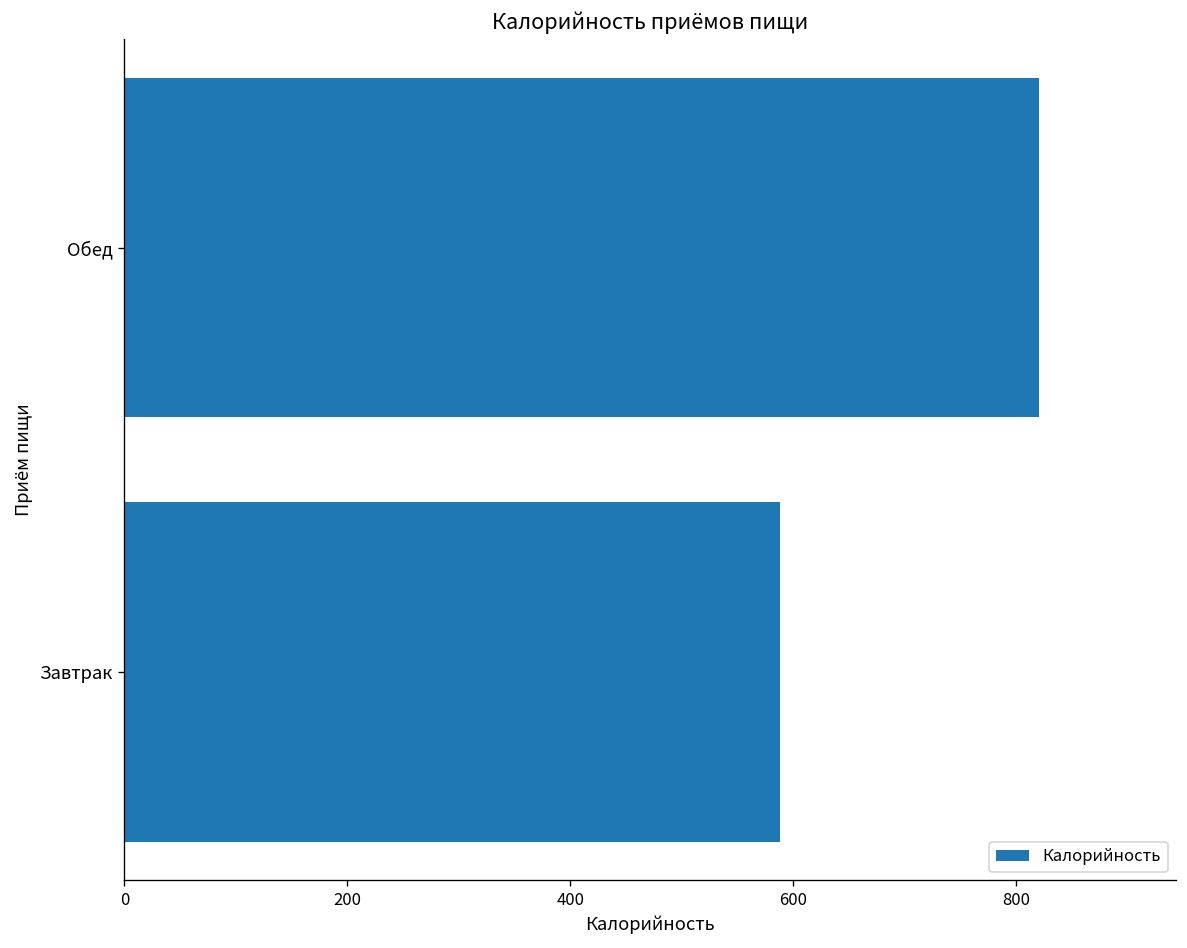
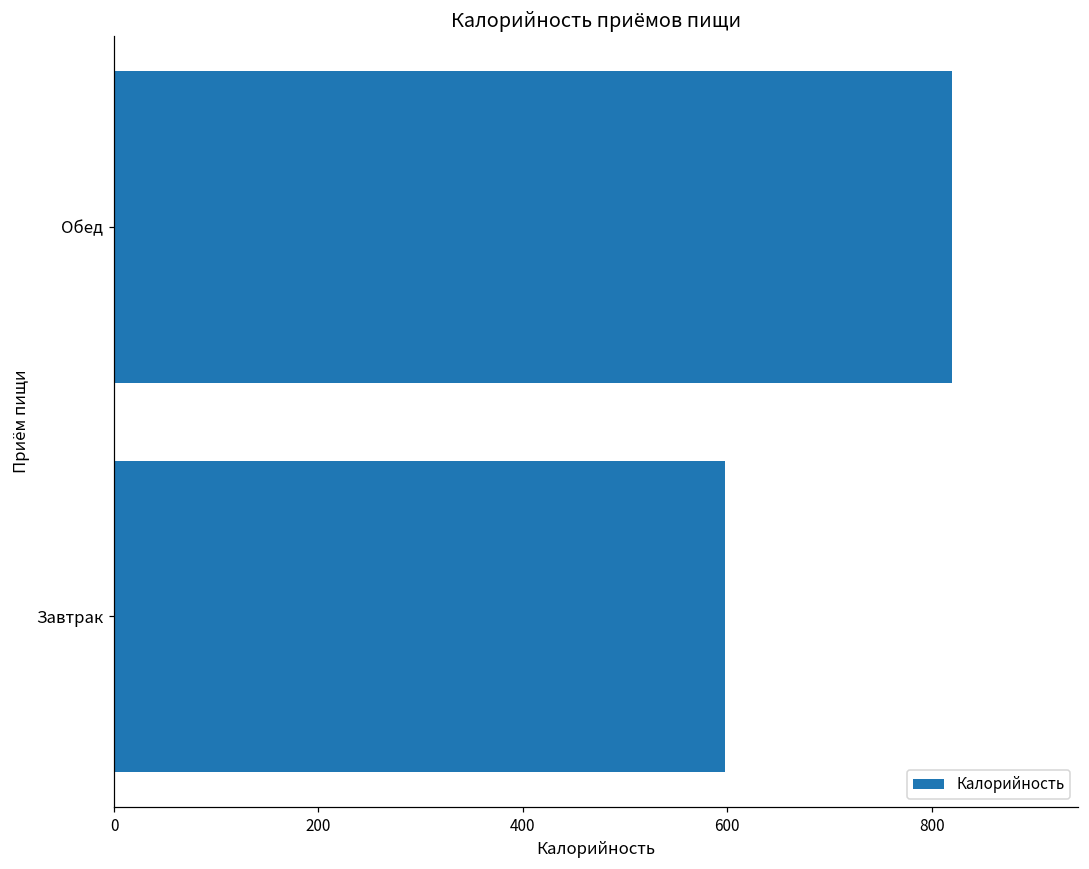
Завтрак: 590 -> 600
